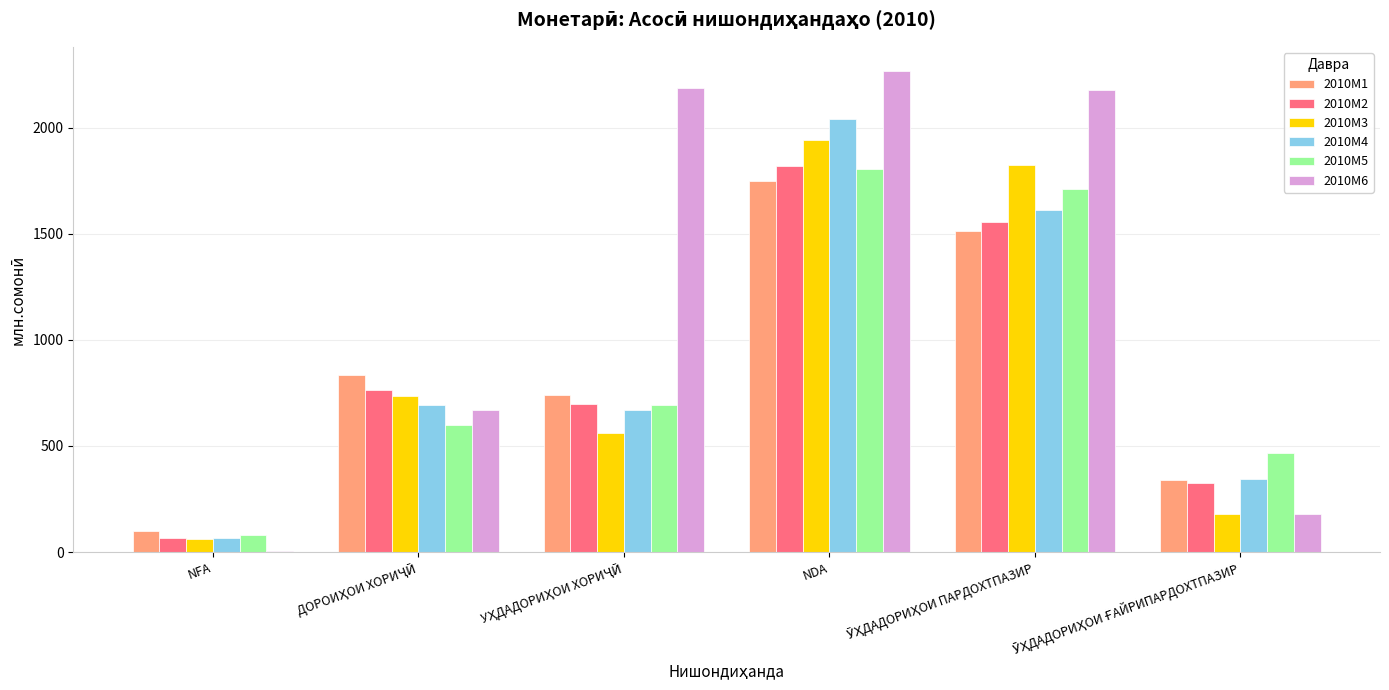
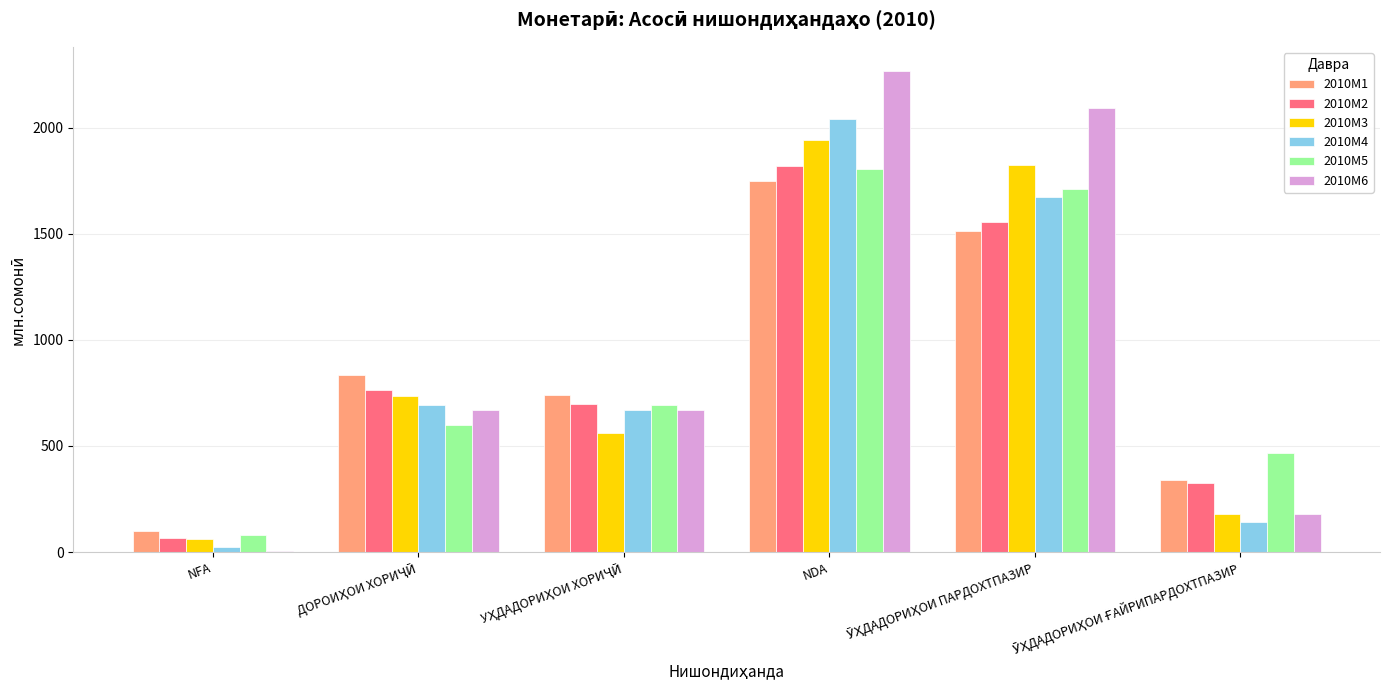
2010M4, NFA: 70 -> 20
2010M6, УҲДАДОРИҲОИ ХОРИҶӢ: 2190 -> 670
2010M4, ӮҲДАДОРИҲОИ ПАРДОХТПАЗИР: 1610 -> 1670
2010M6, ӮҲДАДОРИҲОИ ПАРДОХТПАЗИР: 2180 -> 2090
2010M4, ӮҲДАДОРИҲОИ ҒАЙРИПАРДОХТПАЗИР: 340 -> 140
